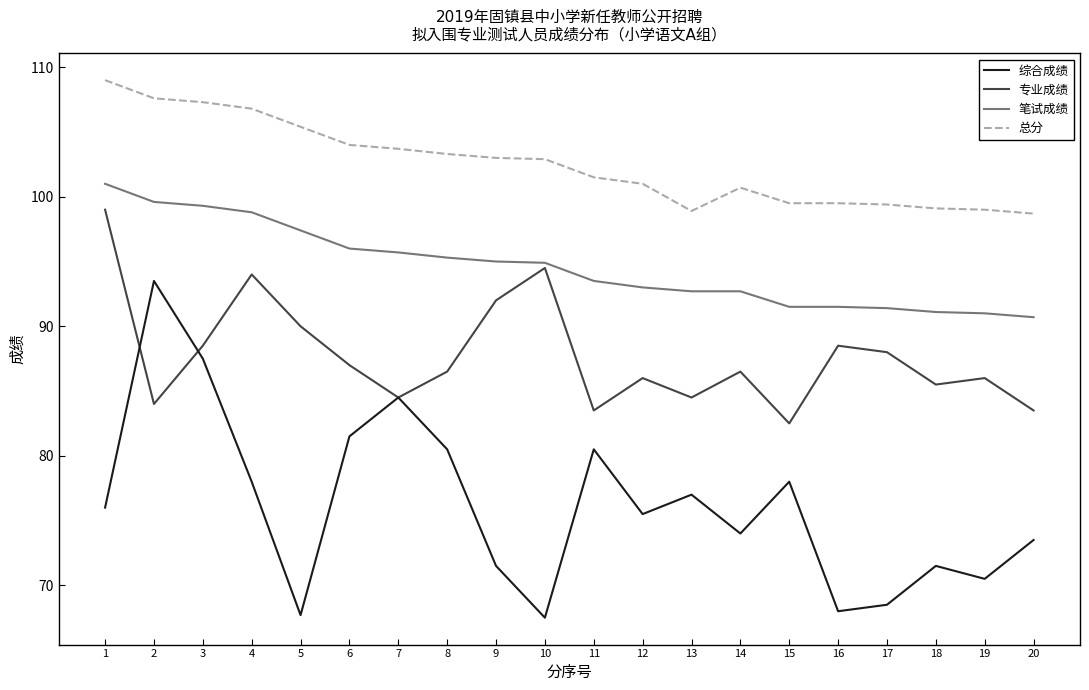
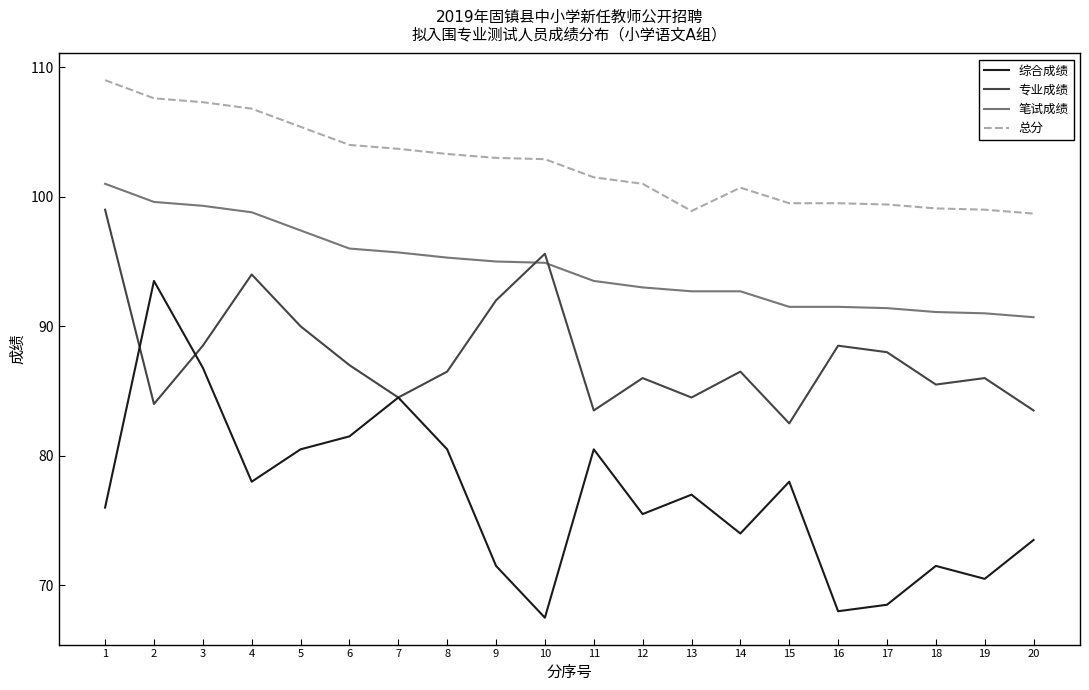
综合成绩, 3: 87.5 -> 86.8
综合成绩, 5: 67.7 -> 80.5
专业成绩, 10: 94.5 -> 95.6
